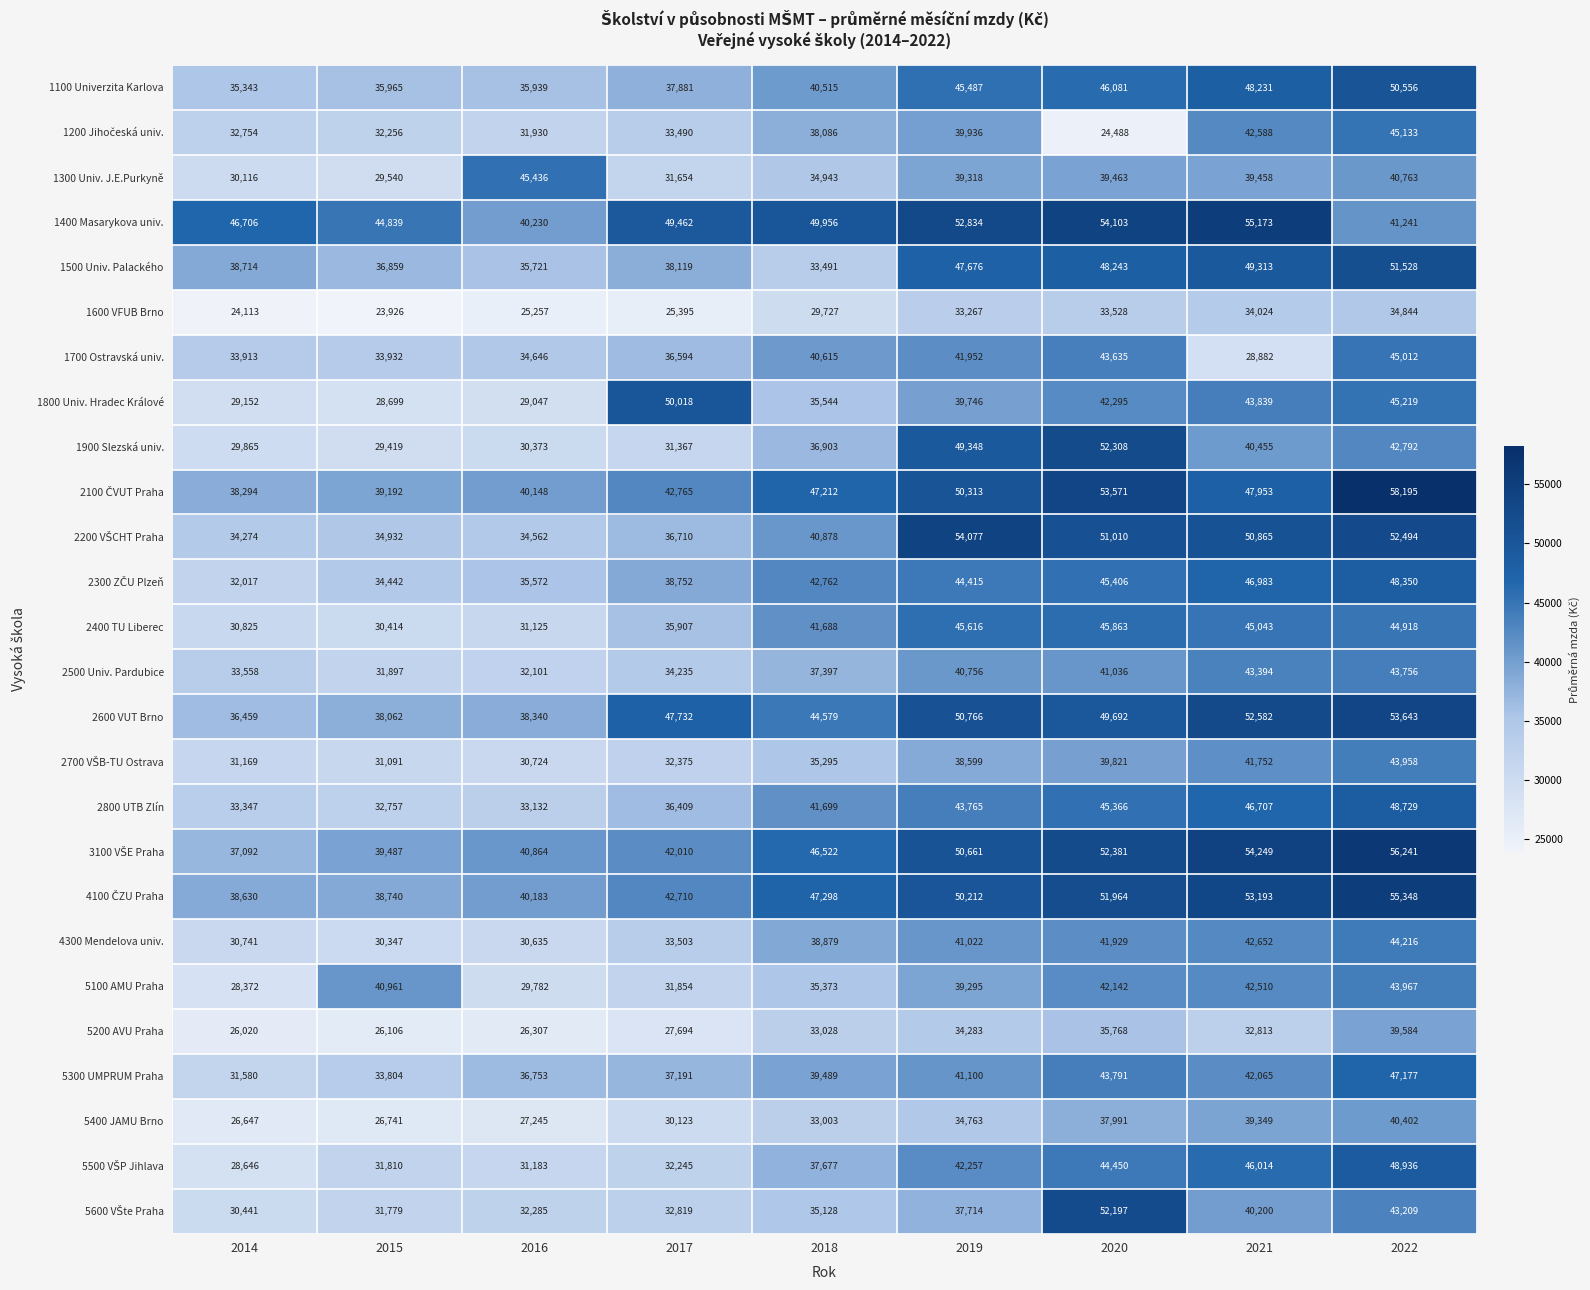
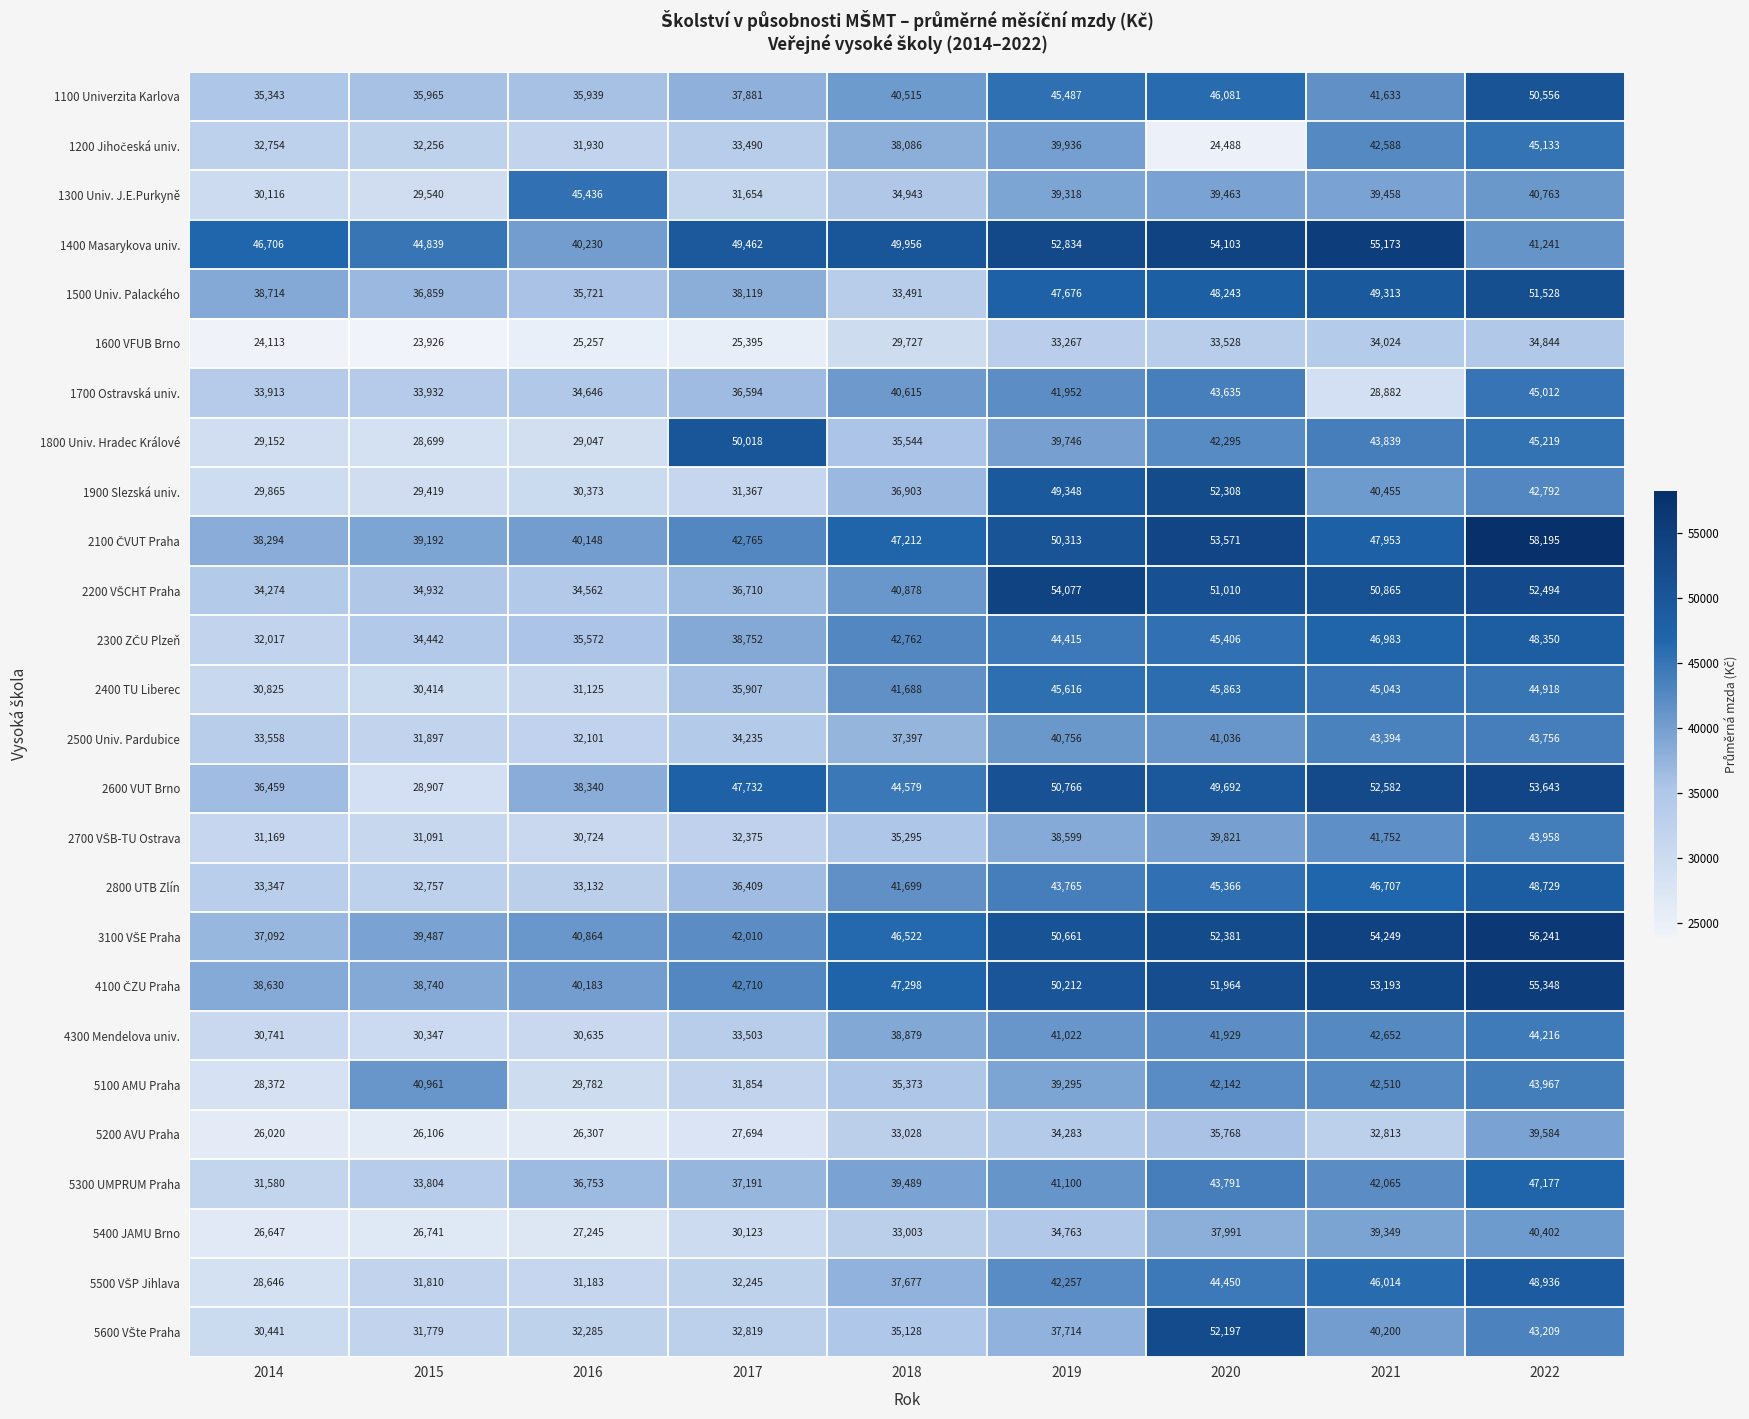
1100 Univerzita Karlova, 2021: 48,231 -> 41,633
2600 VUT Brno, 2015: 38,062 -> 28,907
